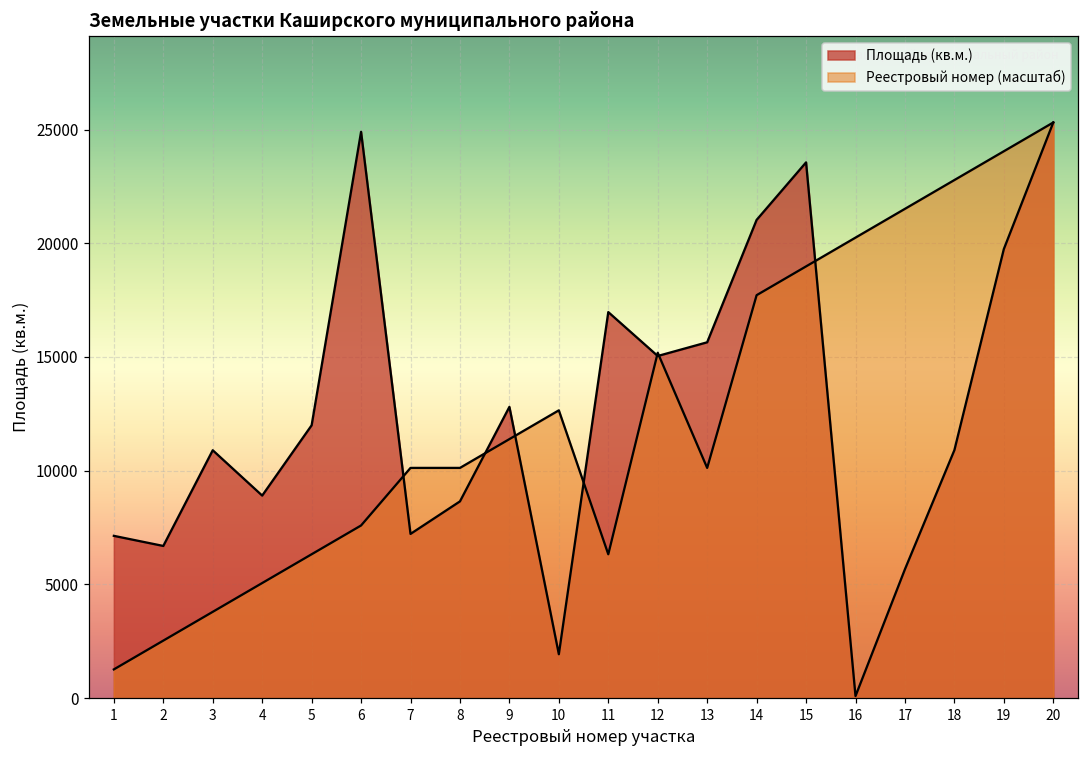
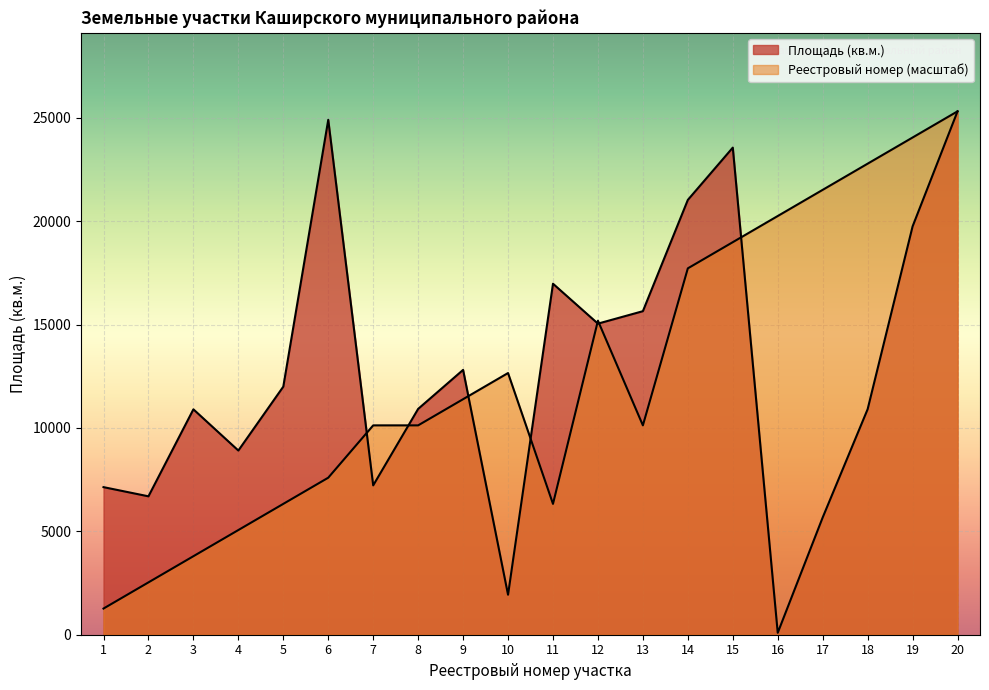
Площадь (кв.м.), 8: 8700 -> 10900
